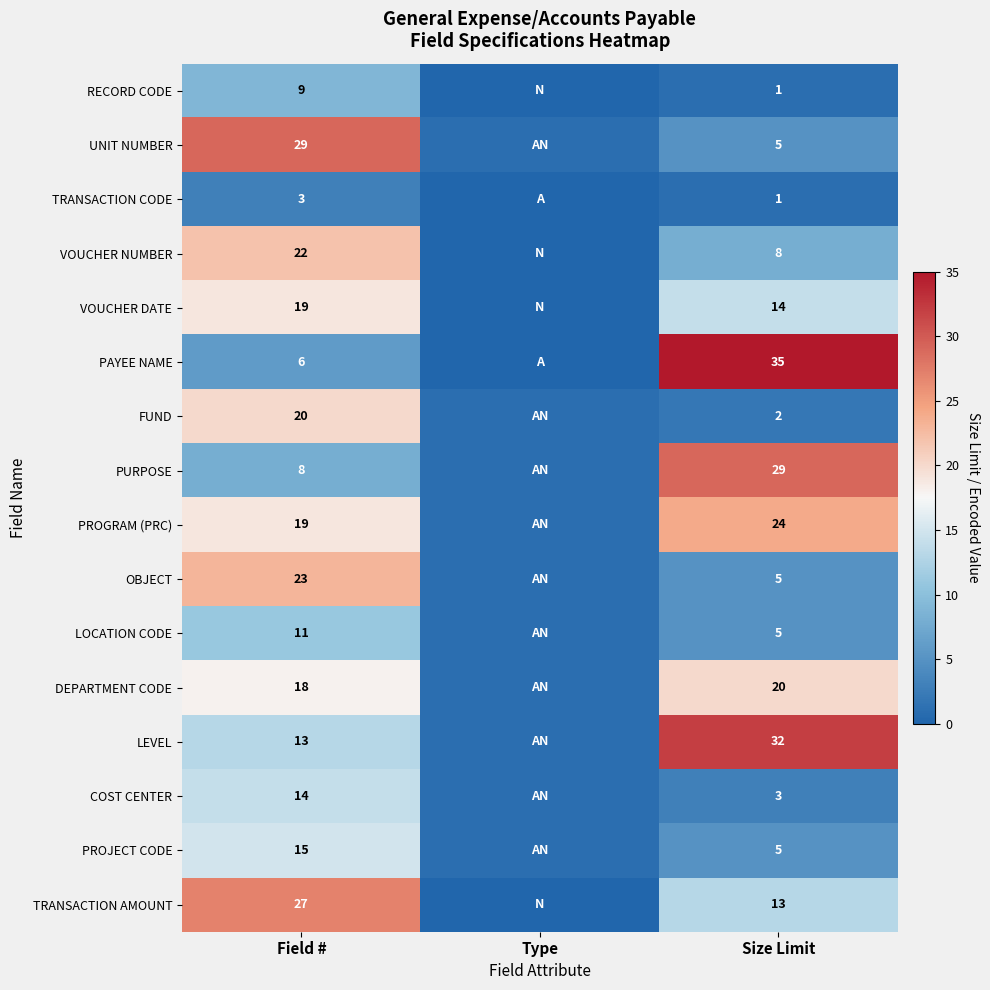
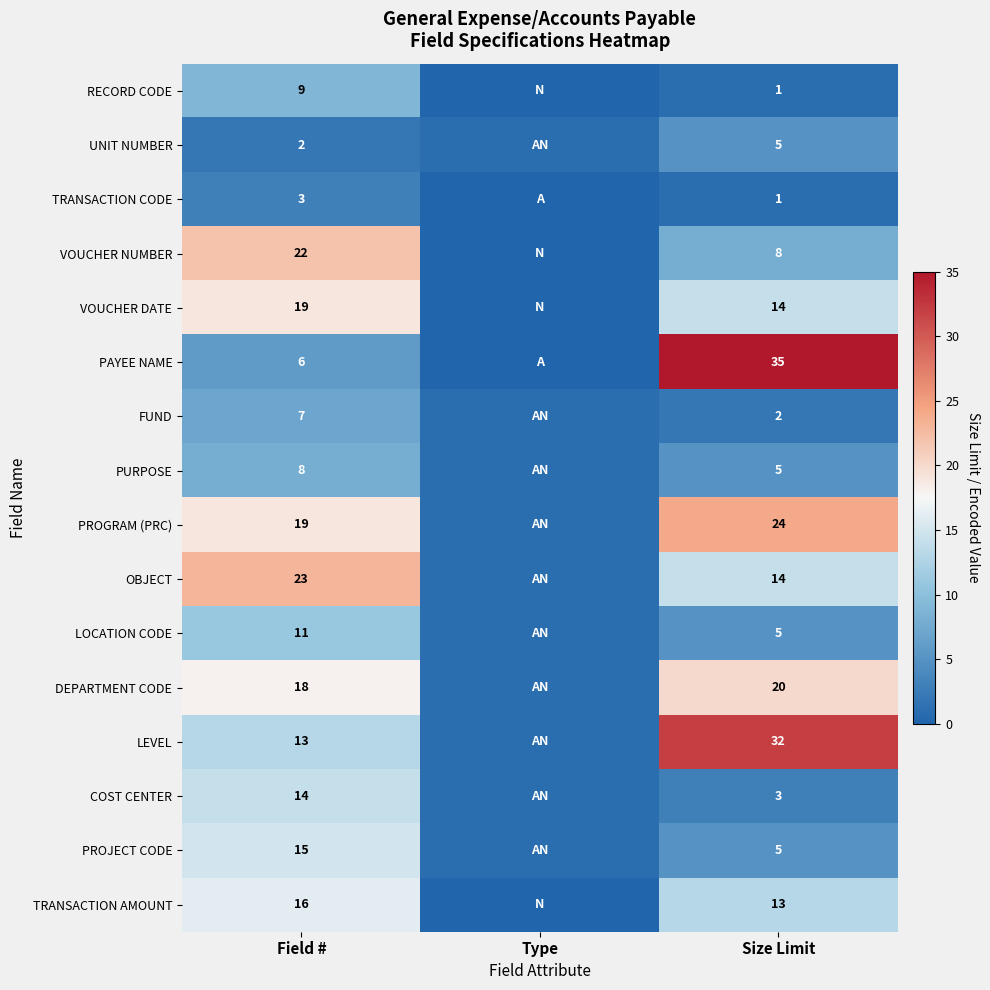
UNIT NUMBER, Field #: 29 -> 2
FUND, Field #: 20 -> 7
PURPOSE, Size Limit: 29 -> 5
OBJECT, Size Limit: 5 -> 14
TRANSACTION AMOUNT, Field #: 27 -> 16
